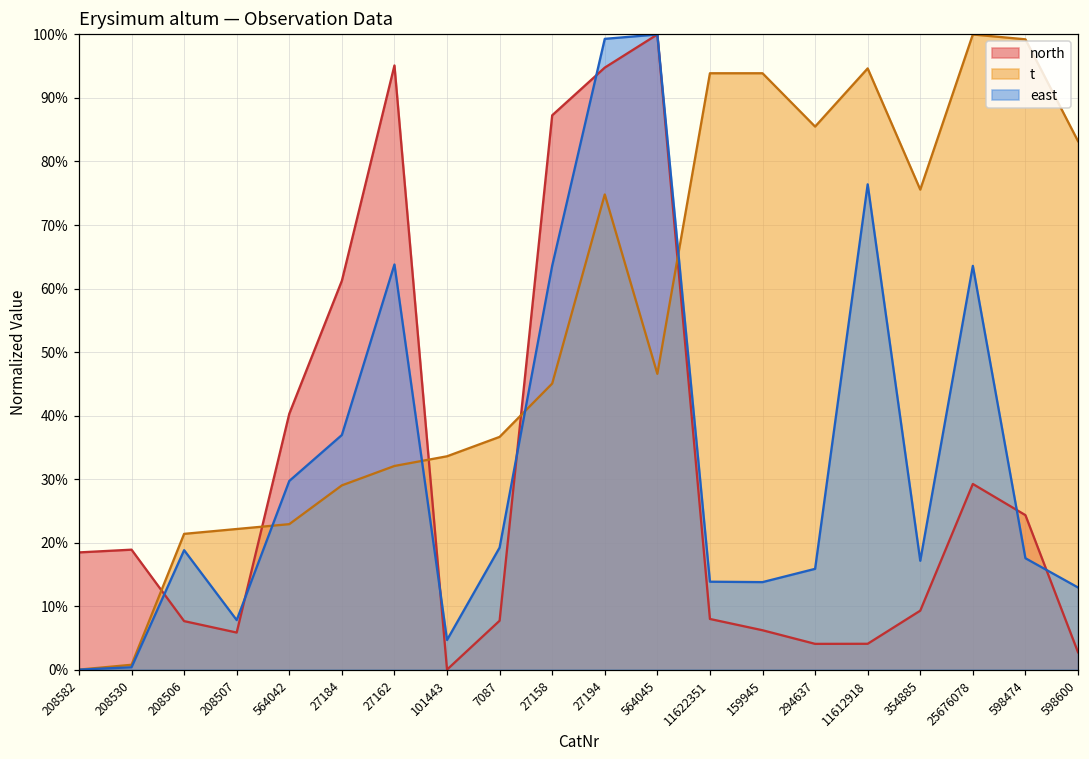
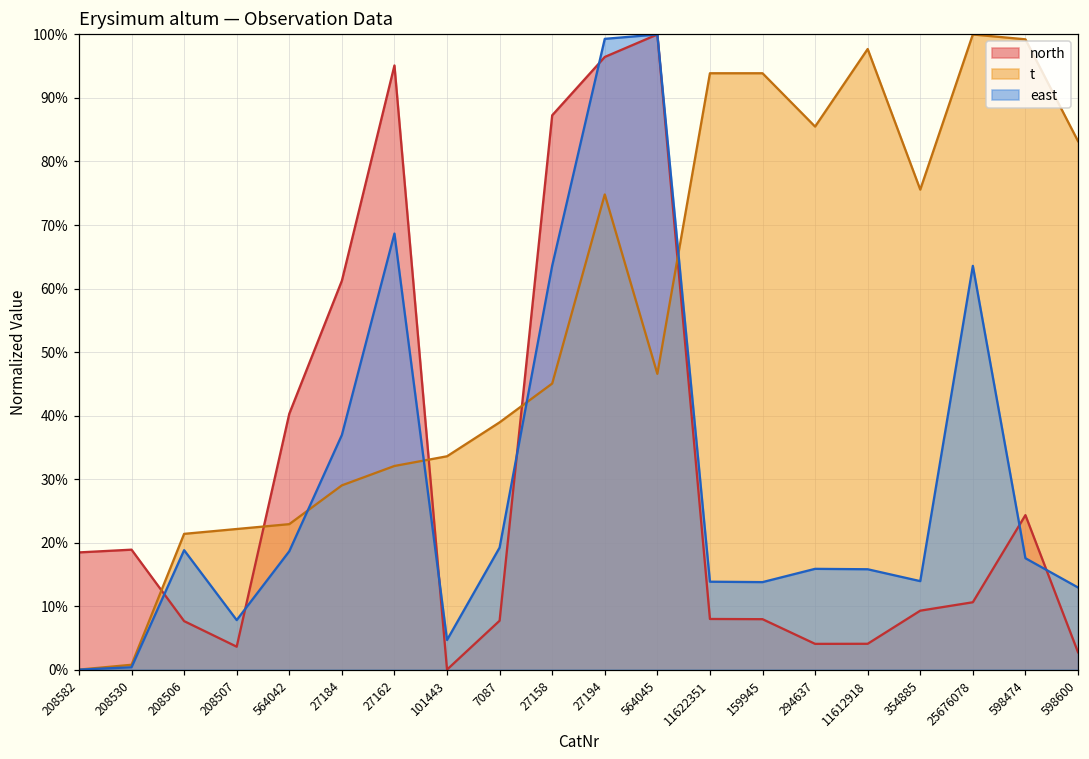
north, 208507: 6% -> 4%
east, 564042: 30% -> 19%
east, 27162: 64% -> 69%
t, 7087: 37% -> 39%
north, 27194: 95% -> 96%
north, 159945: 6% -> 8%
t, 11612918: 95% -> 98%
east, 11612918: 76% -> 16%
east, 354885: 17% -> 14%
north, 25676078: 29% -> 11%
